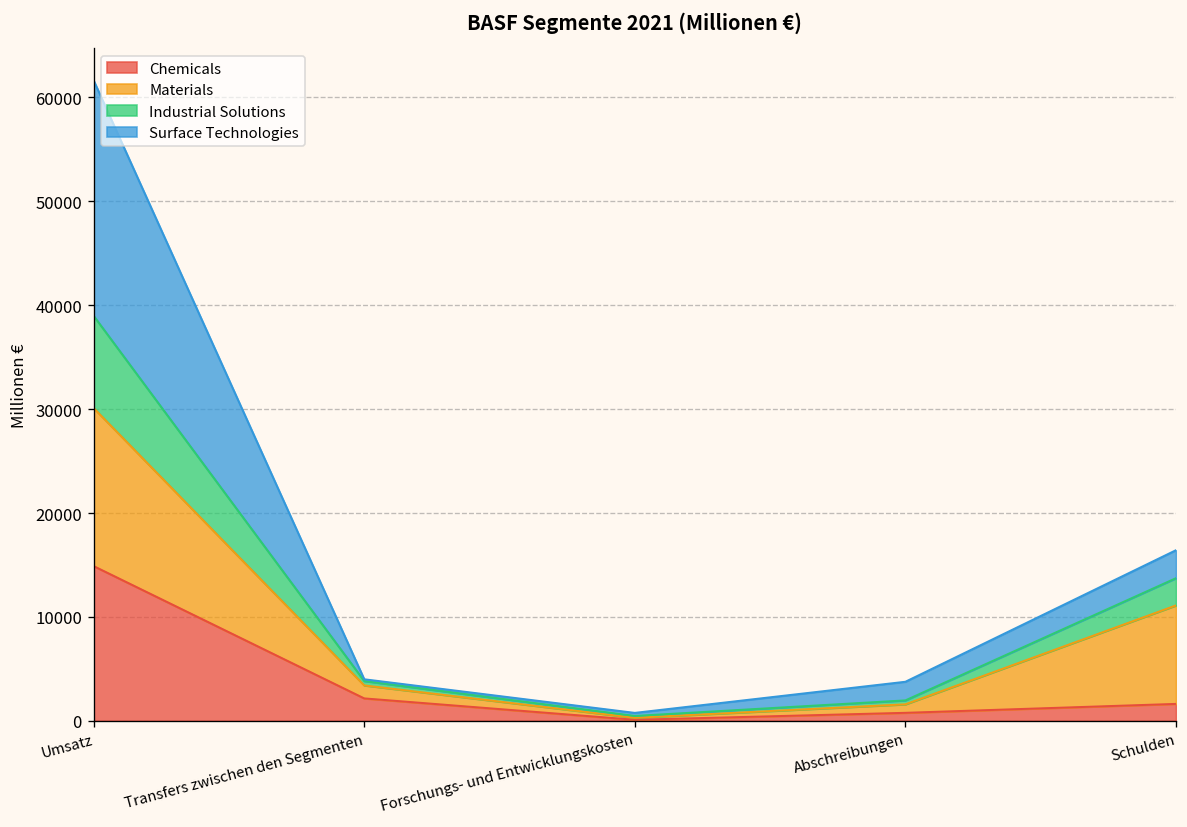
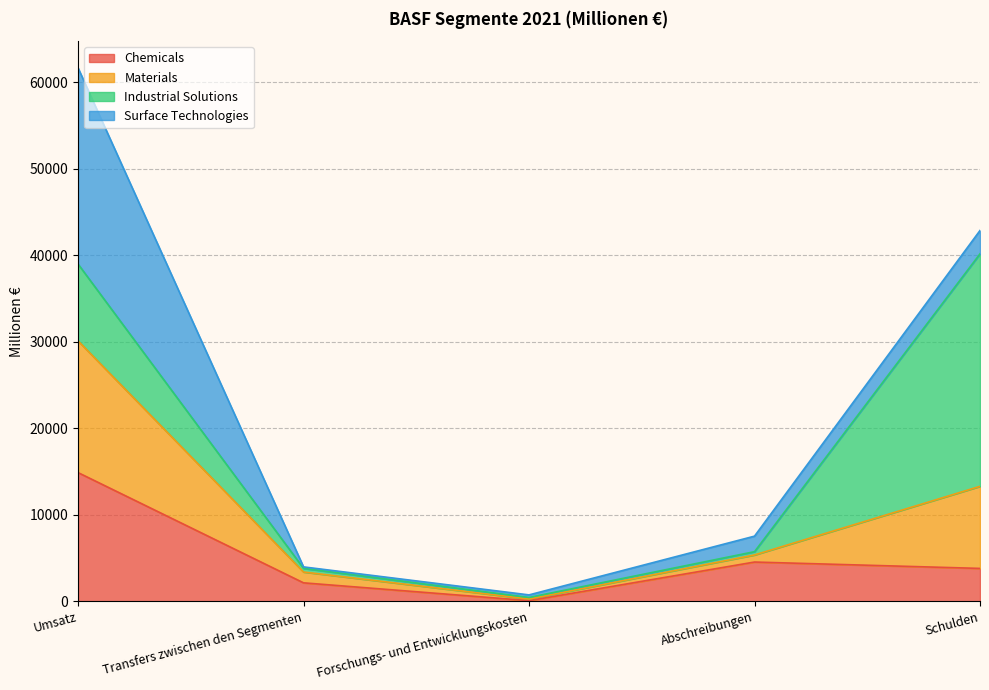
Chemicals, Abschreibungen: 1000 -> 5000
Chemicals, Schulden: 2000 -> 4000
Industrial Solutions, Schulden: 3000 -> 27000
